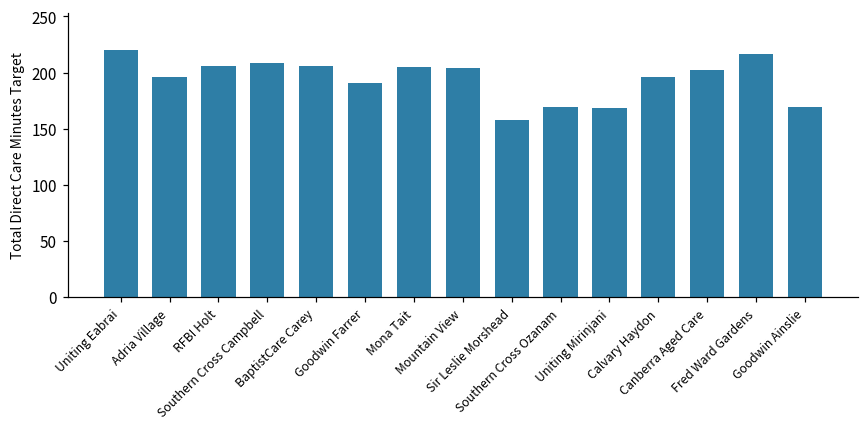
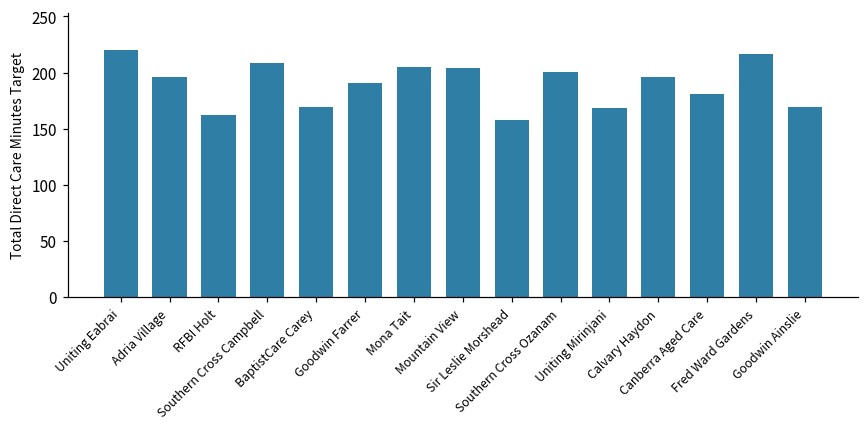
RFBI Holt: 206 -> 163
BaptistCare Carey: 206 -> 169
Southern Cross Ozanam: 169 -> 201
Canberra Aged Care: 202 -> 181
